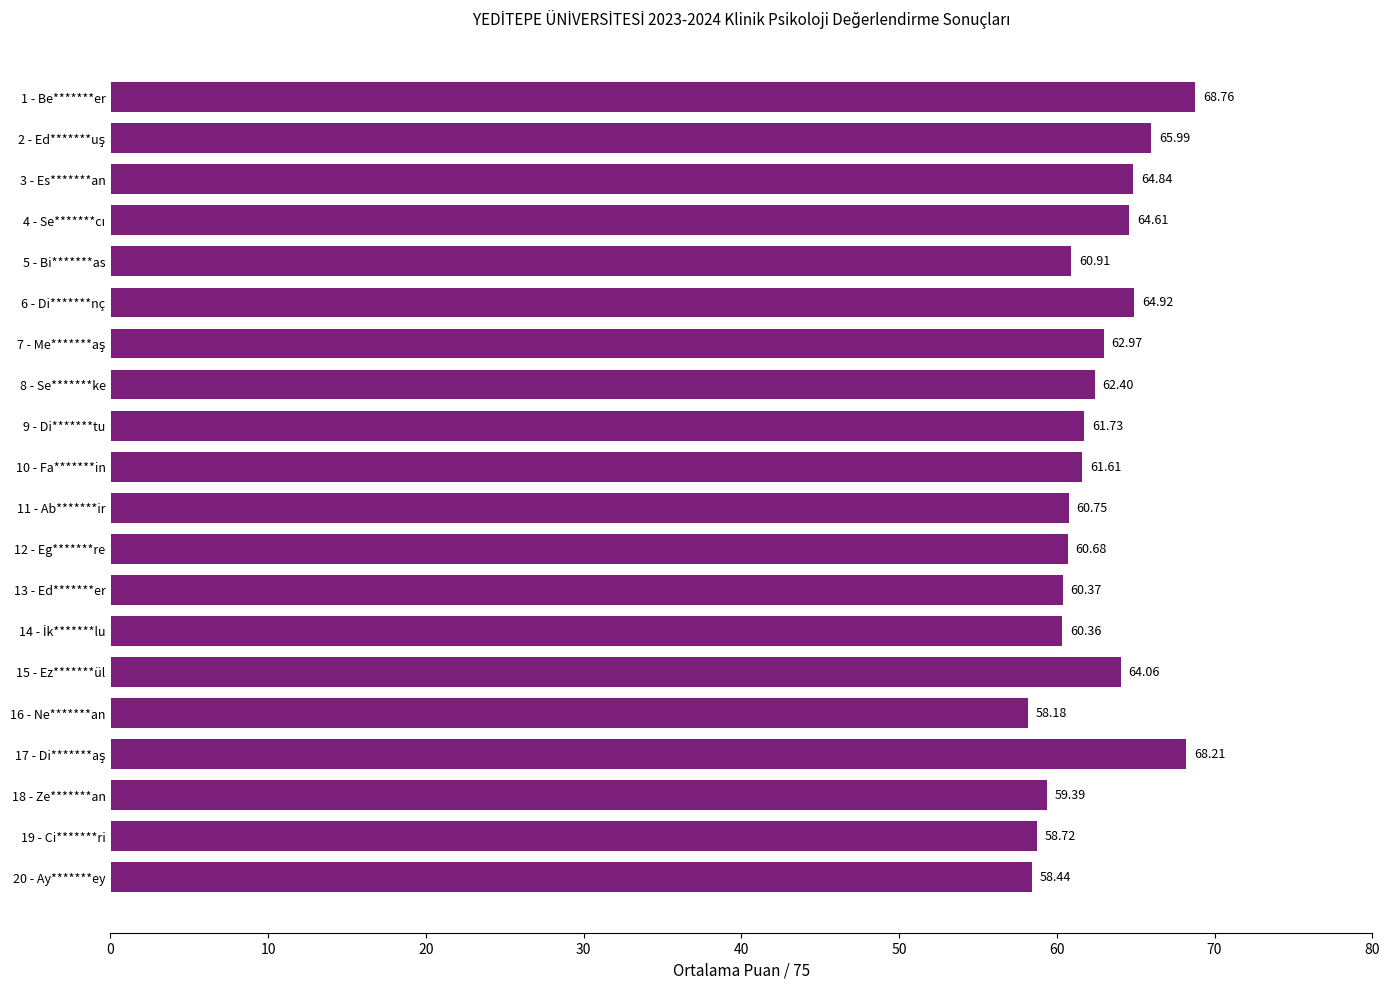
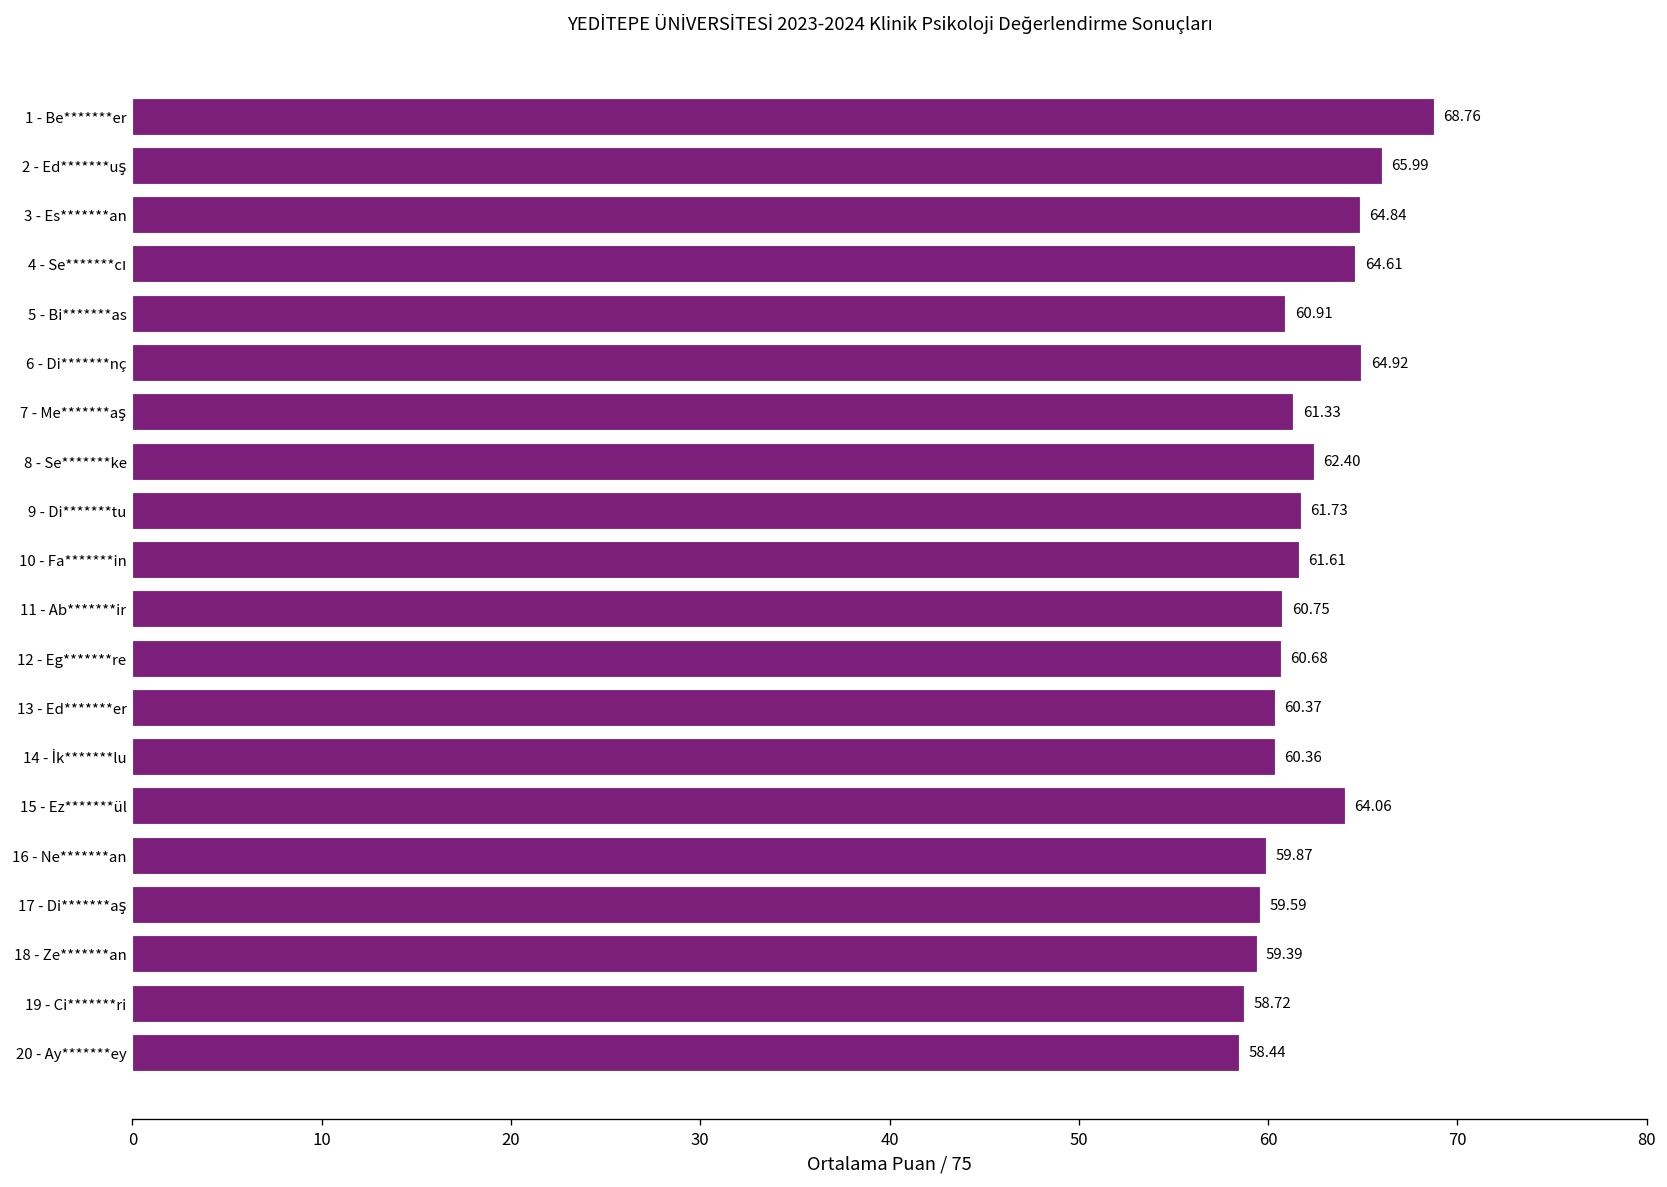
7 - Me*******aş: 62.97 -> 61.33
16 - Ne*******an: 58.18 -> 59.87
17 - Di*******aş: 68.21 -> 59.59
